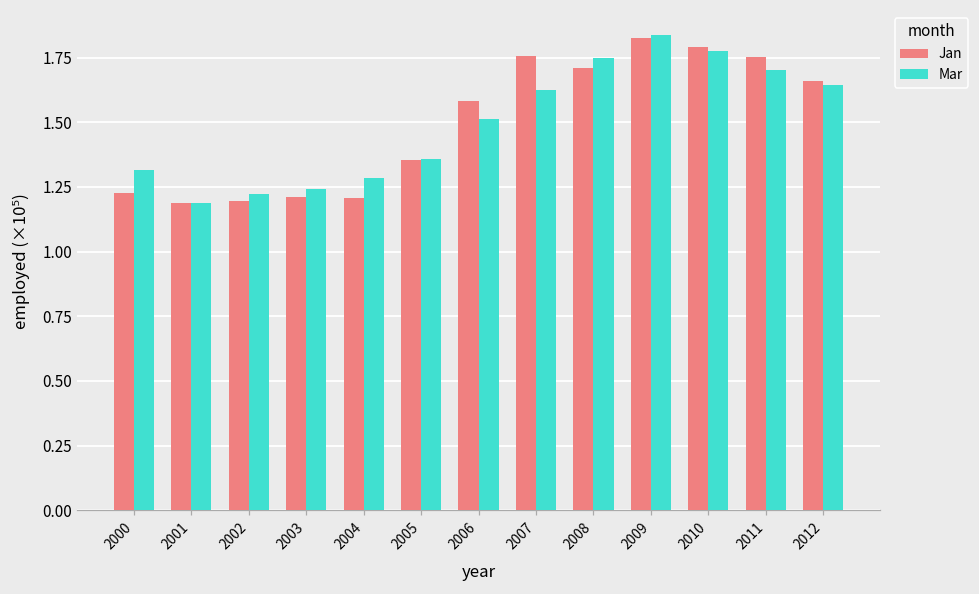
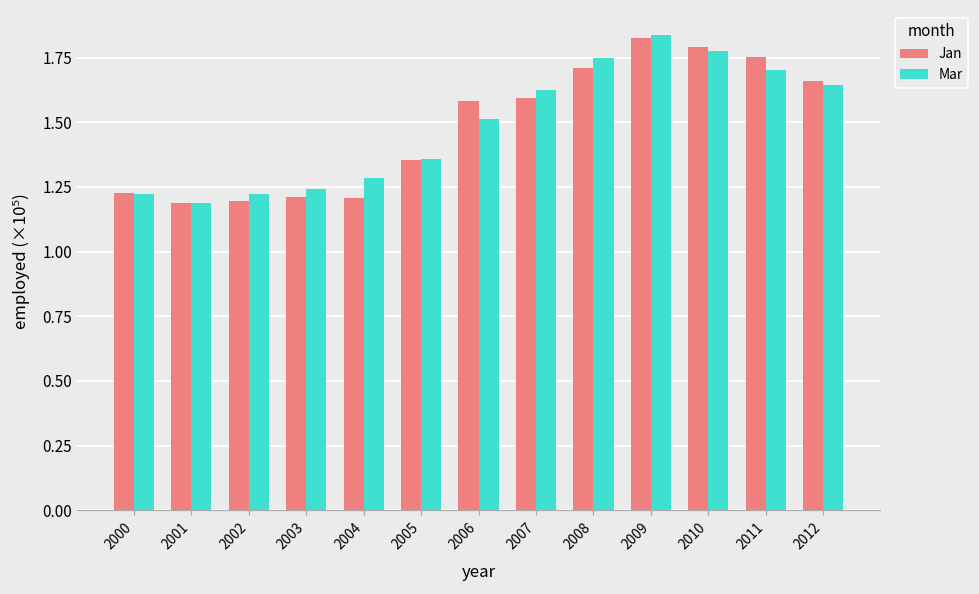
Mar, 2000: 1.32 -> 1.22
Jan, 2007: 1.76 -> 1.59
